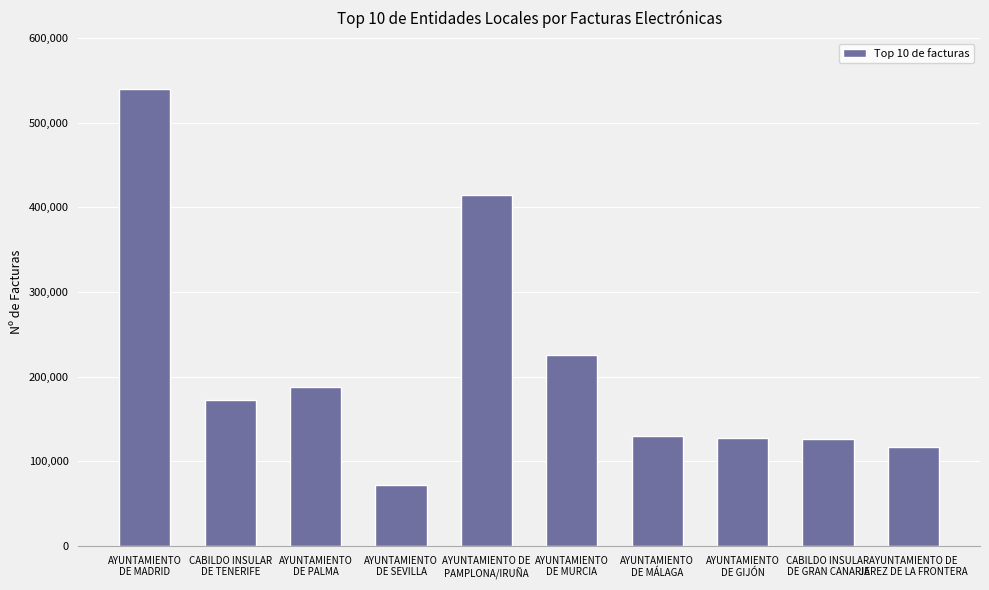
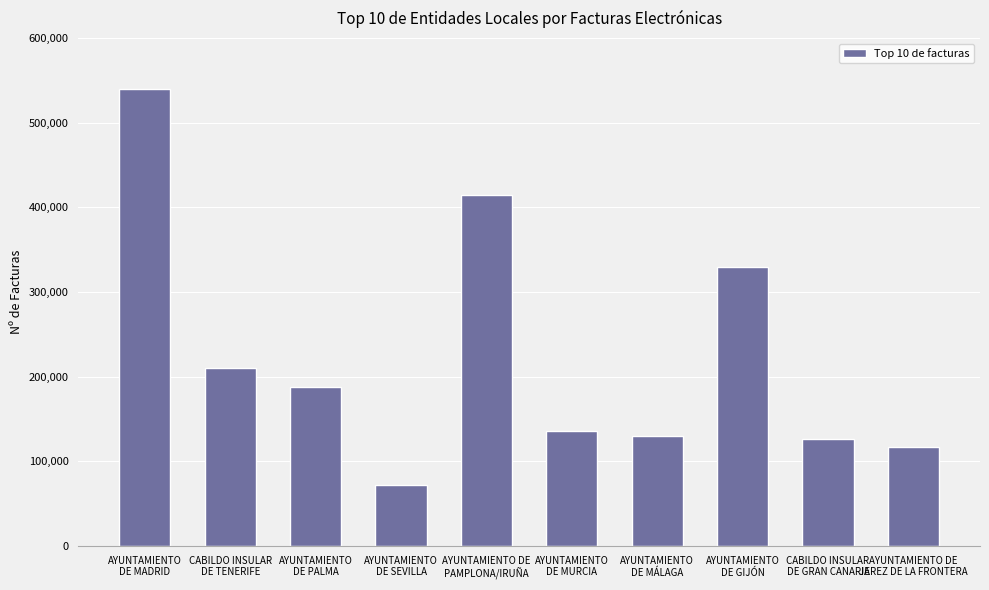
CABILDO INSULAR DE TENERIFE: 170,000 -> 210,000
AYUNTAMIENTO DE MURCIA: 230,000 -> 140,000
AYUNTAMIENTO DE GIJÓN: 130,000 -> 330,000
